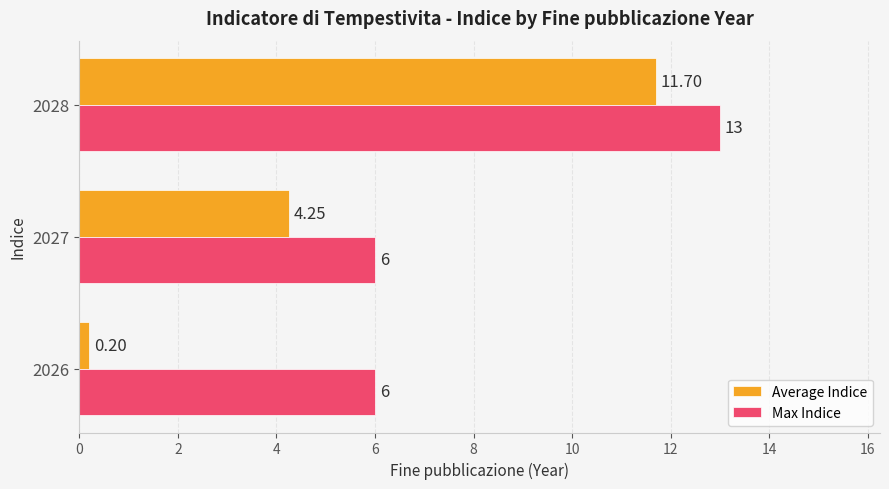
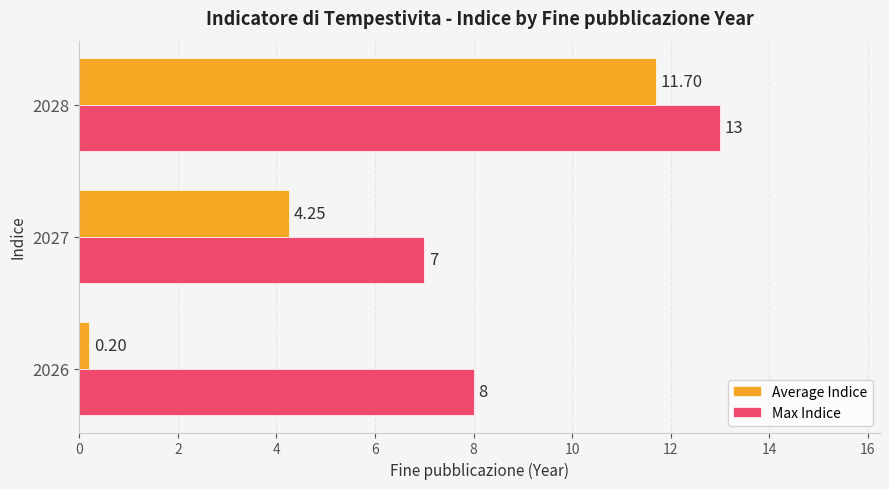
Max Indice, 2027: 6 -> 7
Max Indice, 2026: 6 -> 8
